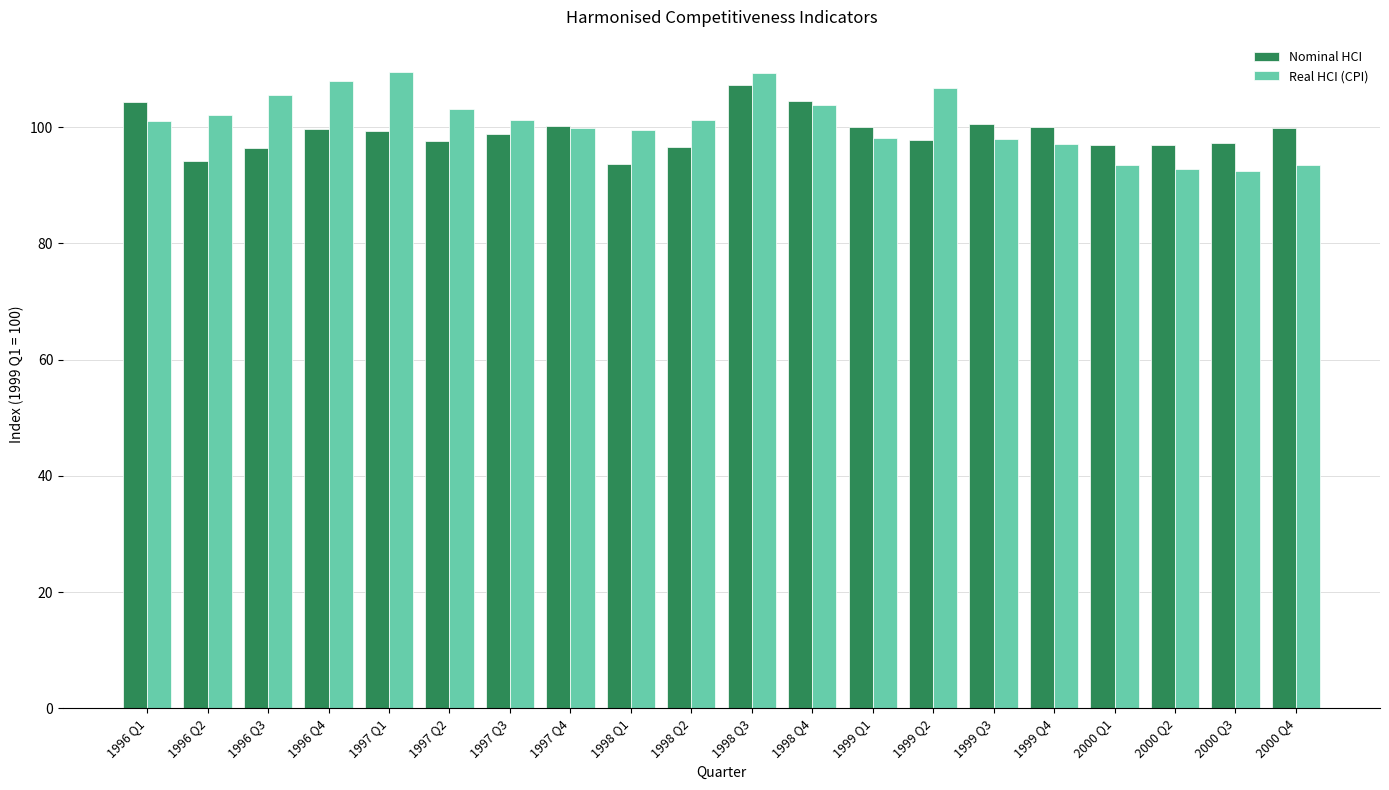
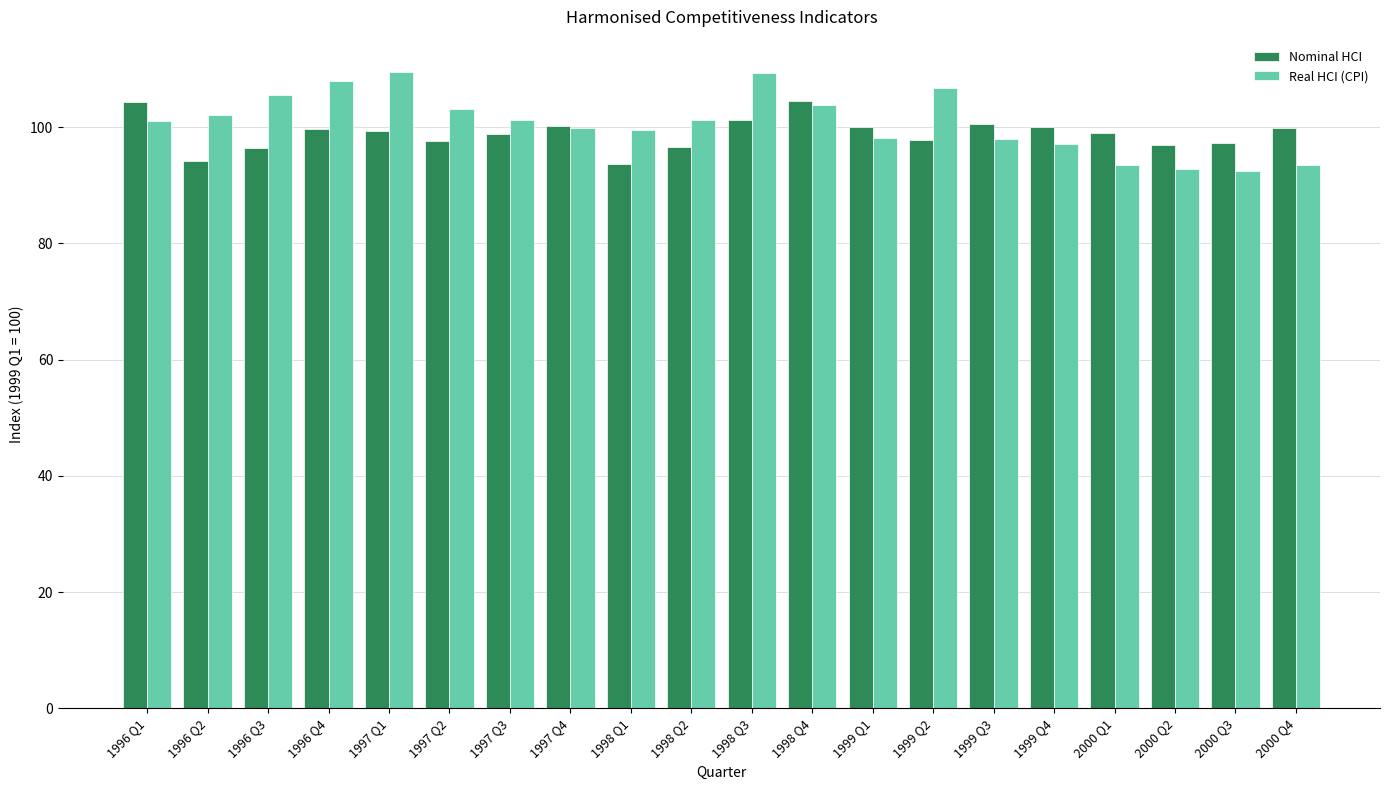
Nominal HCI, 1998 Q3: 107 -> 101
Nominal HCI, 2000 Q1: 97 -> 99
